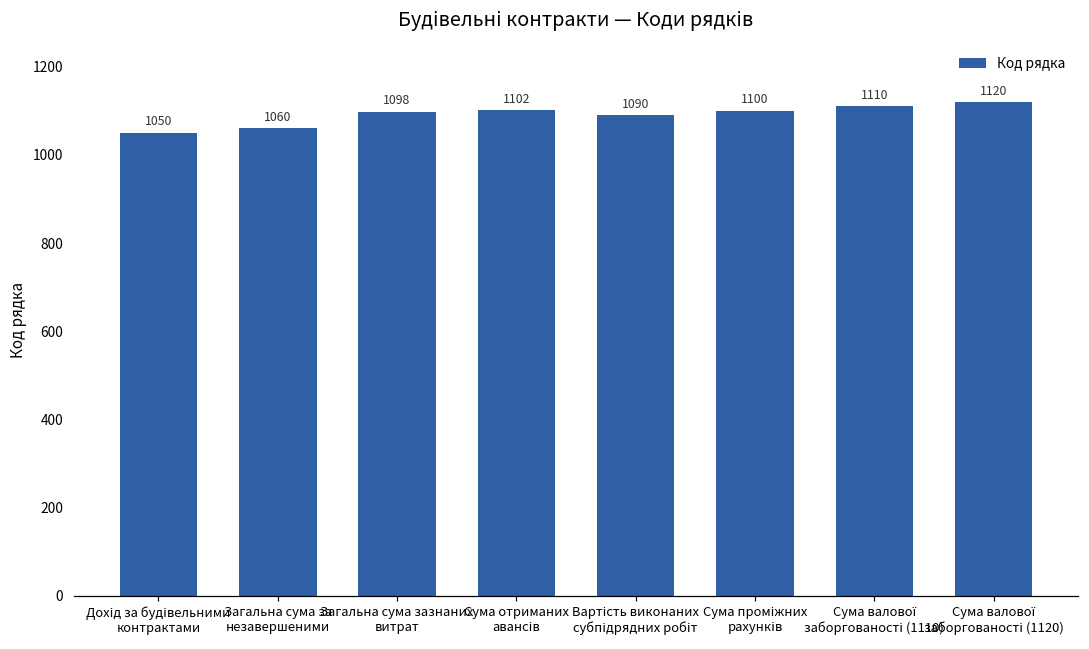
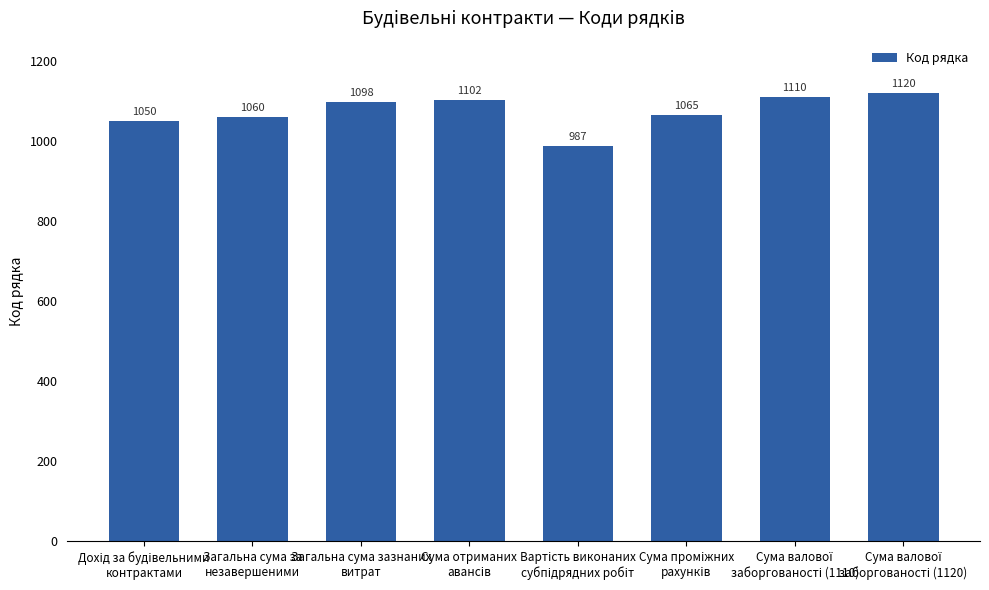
Вартість виконаних субпідрядних робіт: 1090 -> 987
Сума проміжних рахунків: 1100 -> 1065
